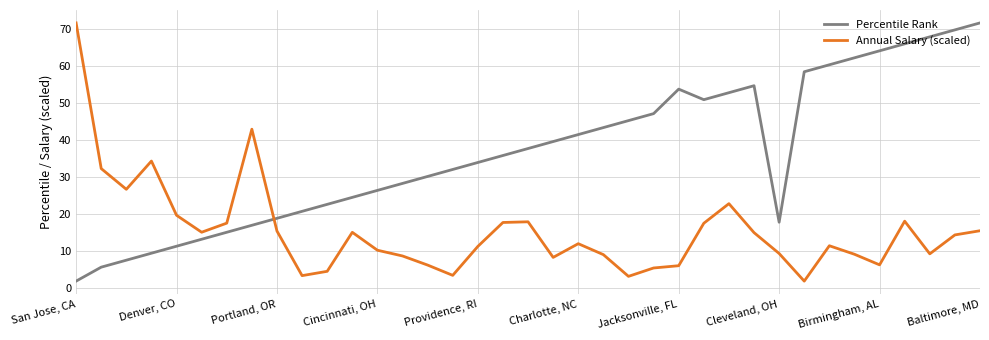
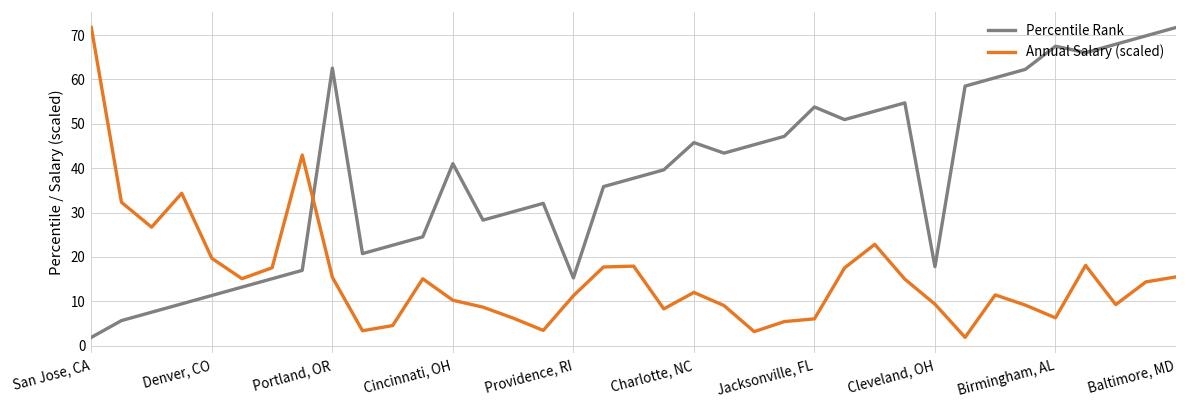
Percentile Rank, Portland, OR: 19 -> 63
Percentile Rank, Cincinnati, OH: 26 -> 41
Percentile Rank, Providence, RI: 34 -> 15
Percentile Rank, Charlotte, NC: 42 -> 46
Percentile Rank, Birmingham, AL: 64 -> 67
